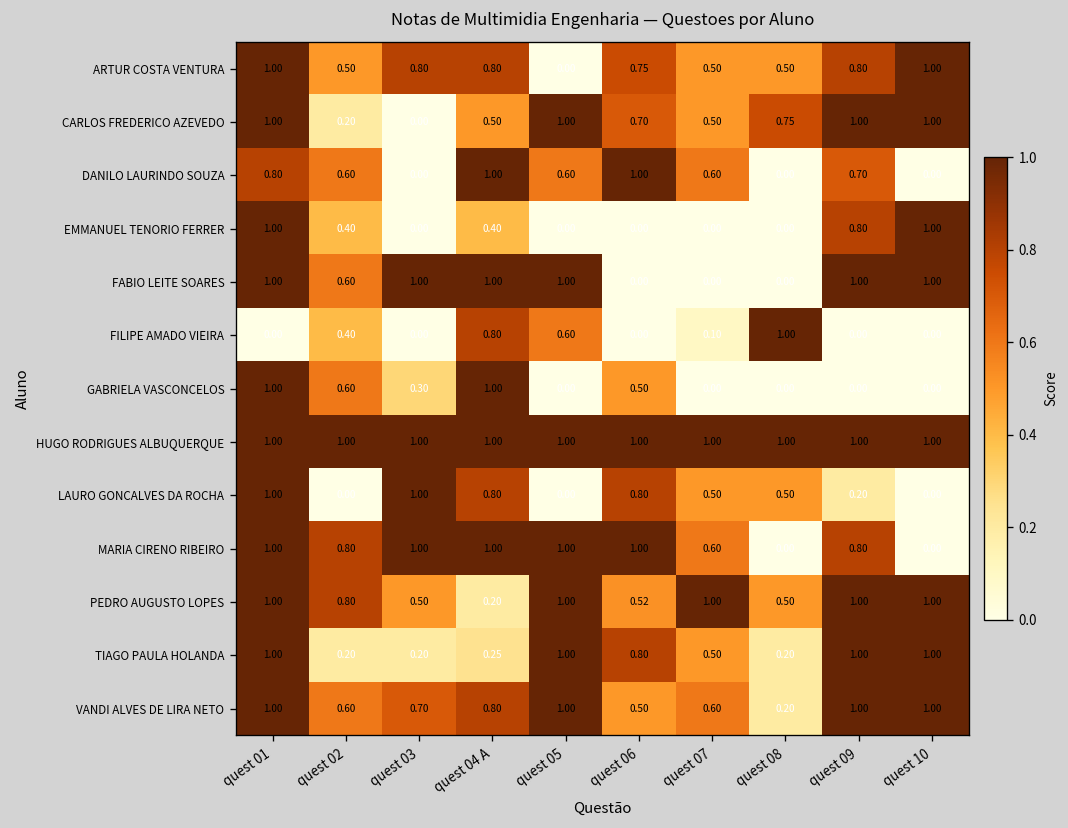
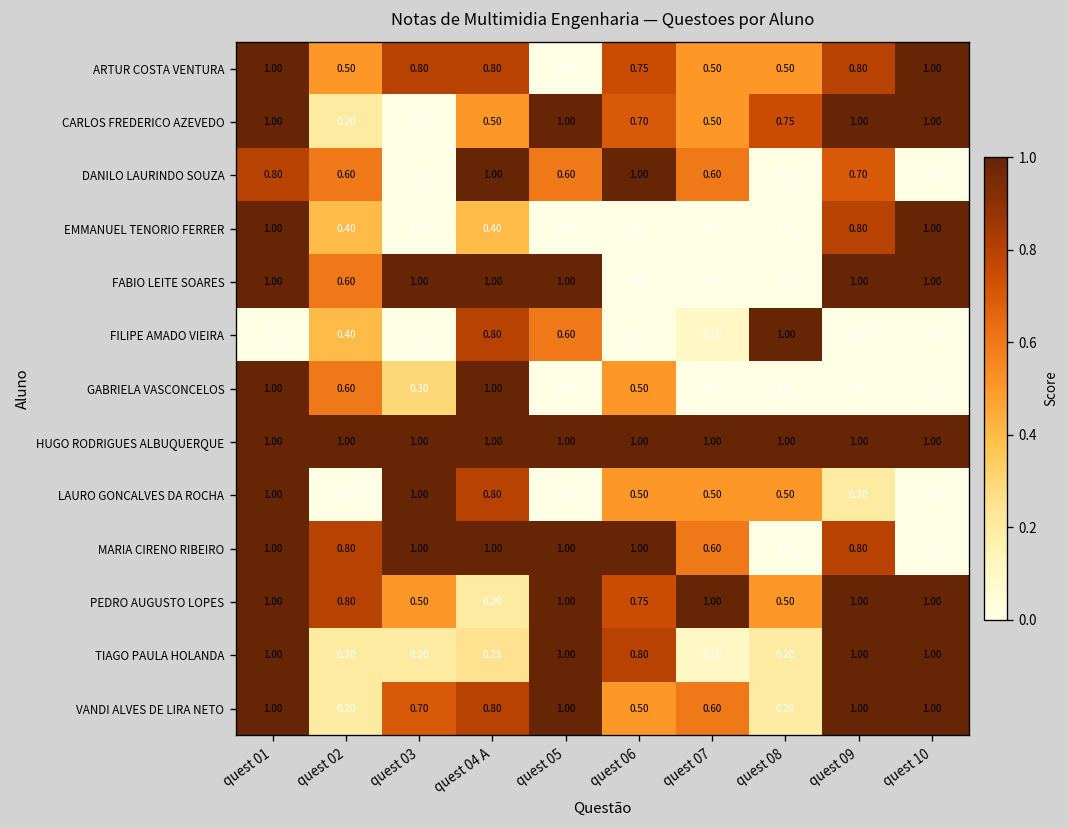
LAURO GONCALVES DA ROCHA, quest 06: 0.80 -> 0.50
PEDRO AUGUSTO LOPES, quest 06: 0.52 -> 0.75
TIAGO PAULA HOLANDA, quest 07: 0.50 -> 0.10
VANDI ALVES DE LIRA NETO, quest 02: 0.60 -> 0.20
